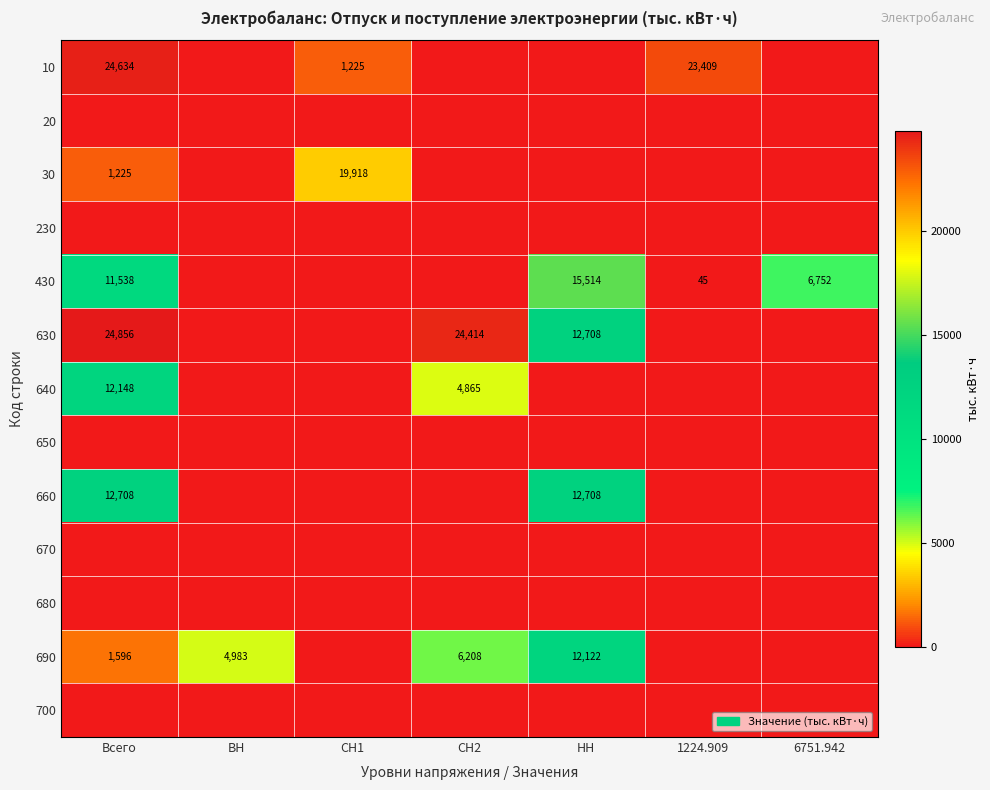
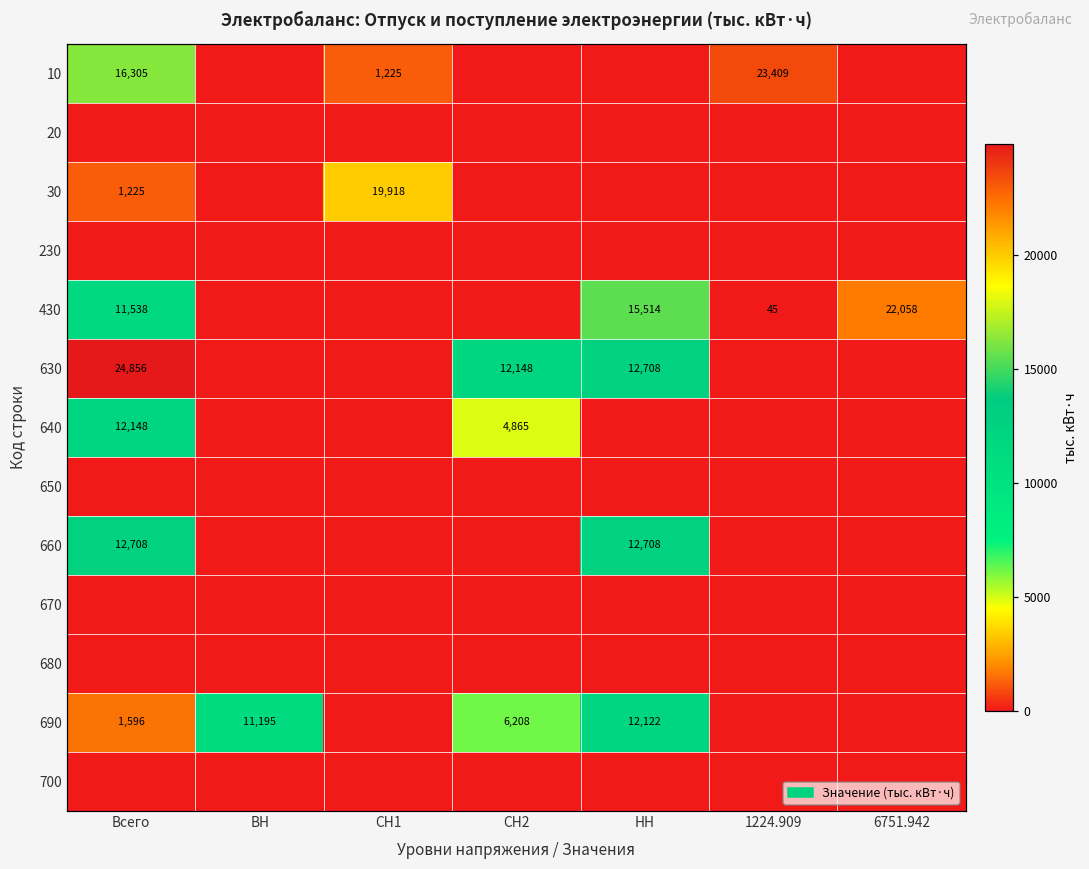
10, Всего: 24,634 -> 16,305
430, 6751.942: 6,752 -> 22,058
630, СН2: 24,414 -> 12,148
690, ВН: 4,983 -> 11,195
